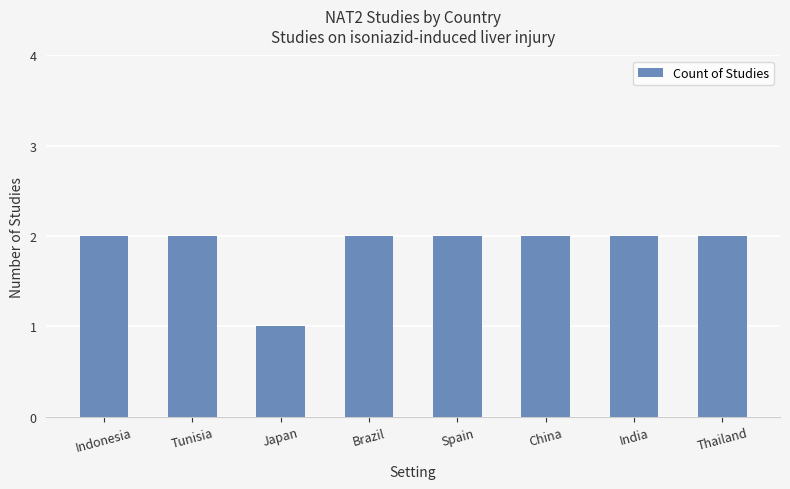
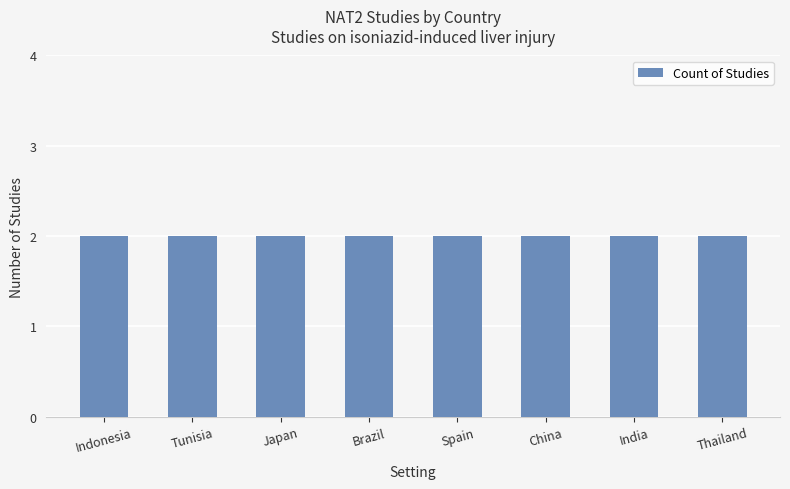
Japan: 1 -> 2
